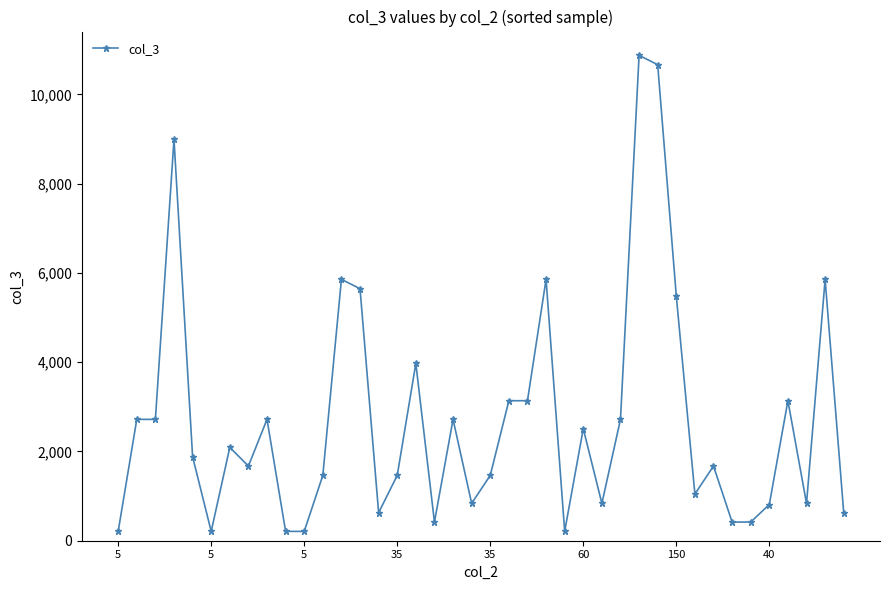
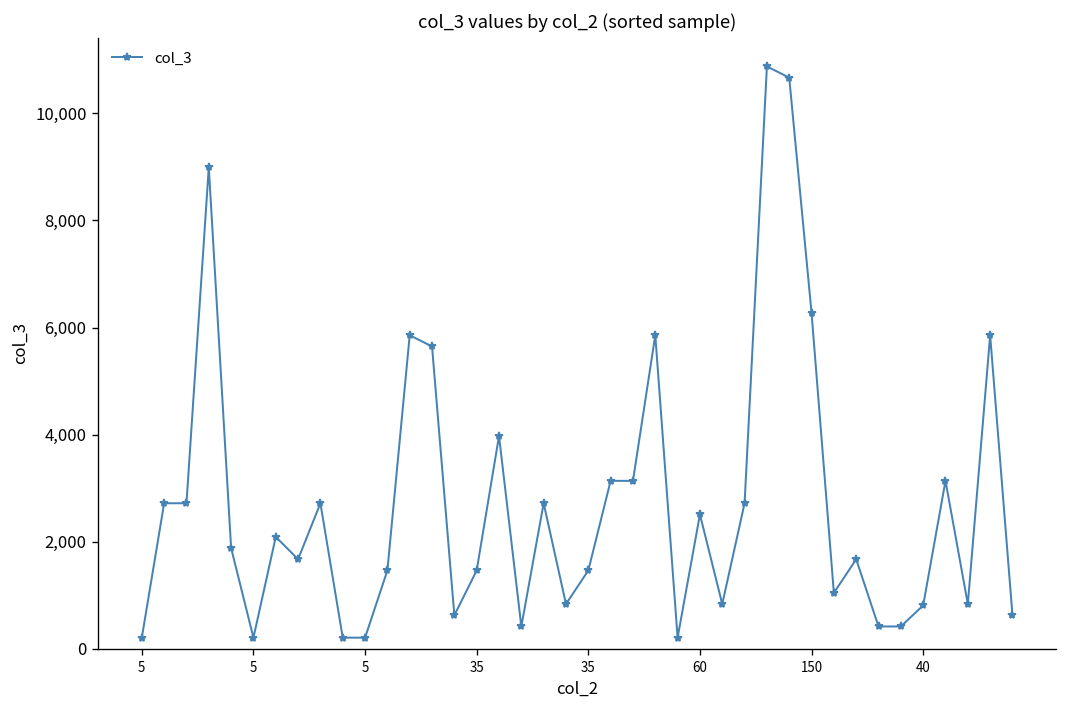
150: 5,500 -> 6,300
